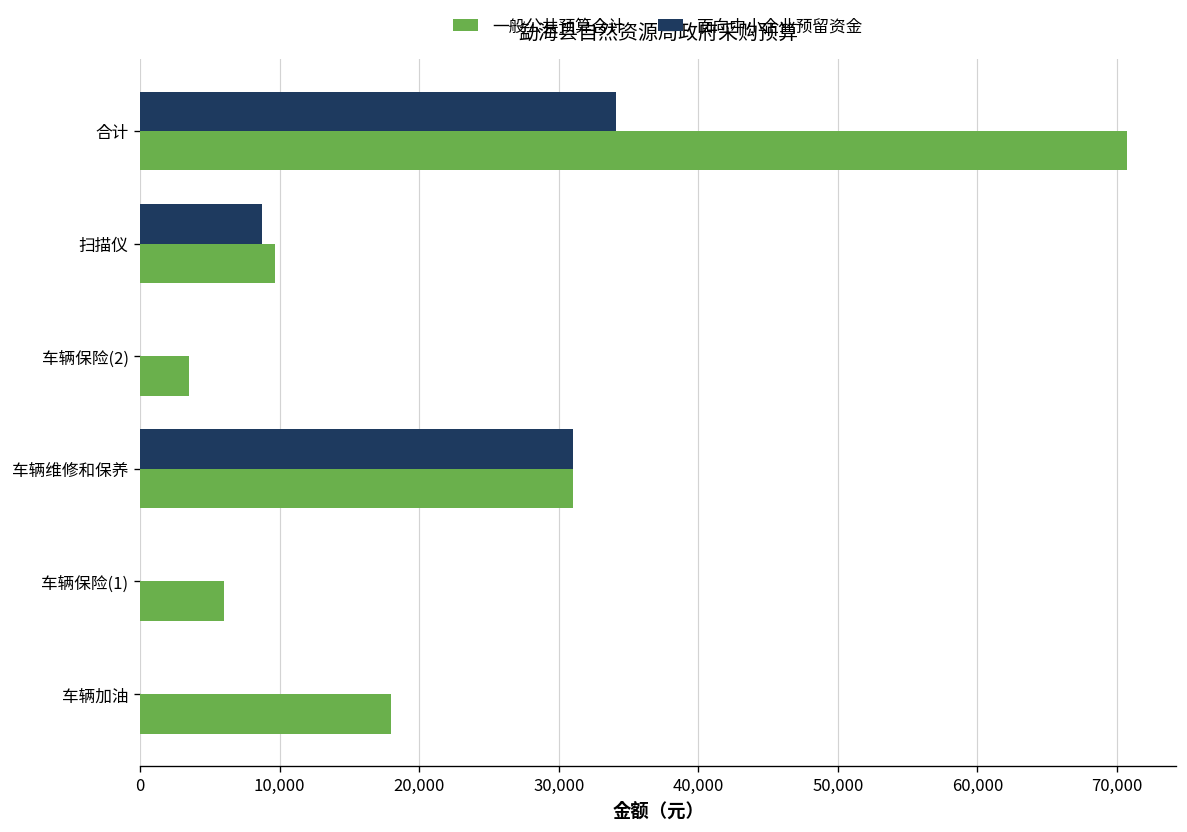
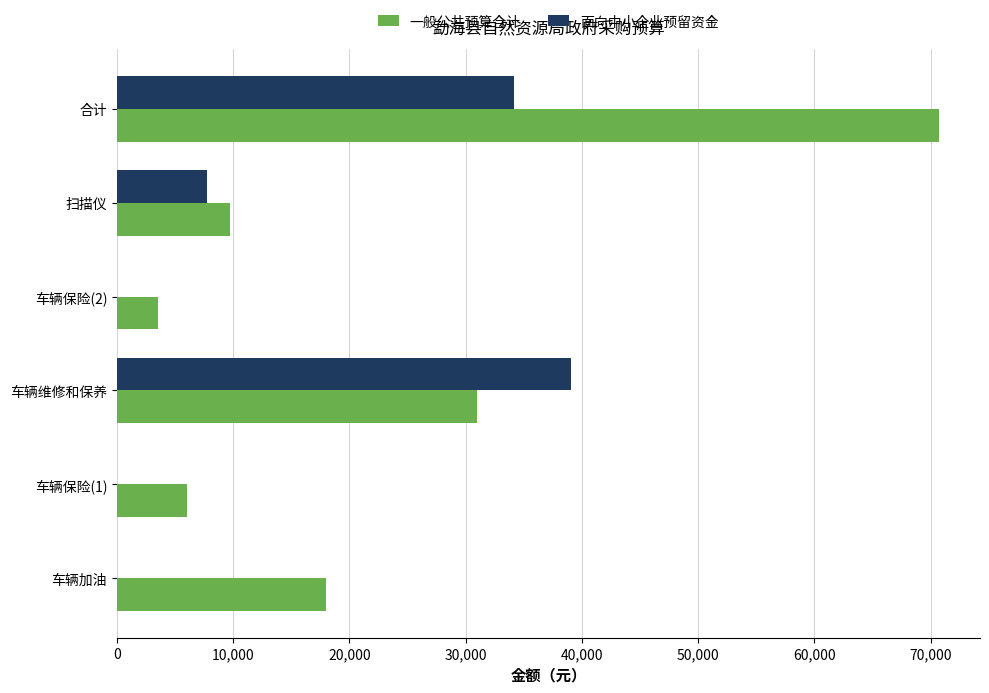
面向中小企业预留资金, 扫描仪: 8,700 -> 7,700
面向中小企业预留资金, 车辆维修和保养: 31,000 -> 39,100
